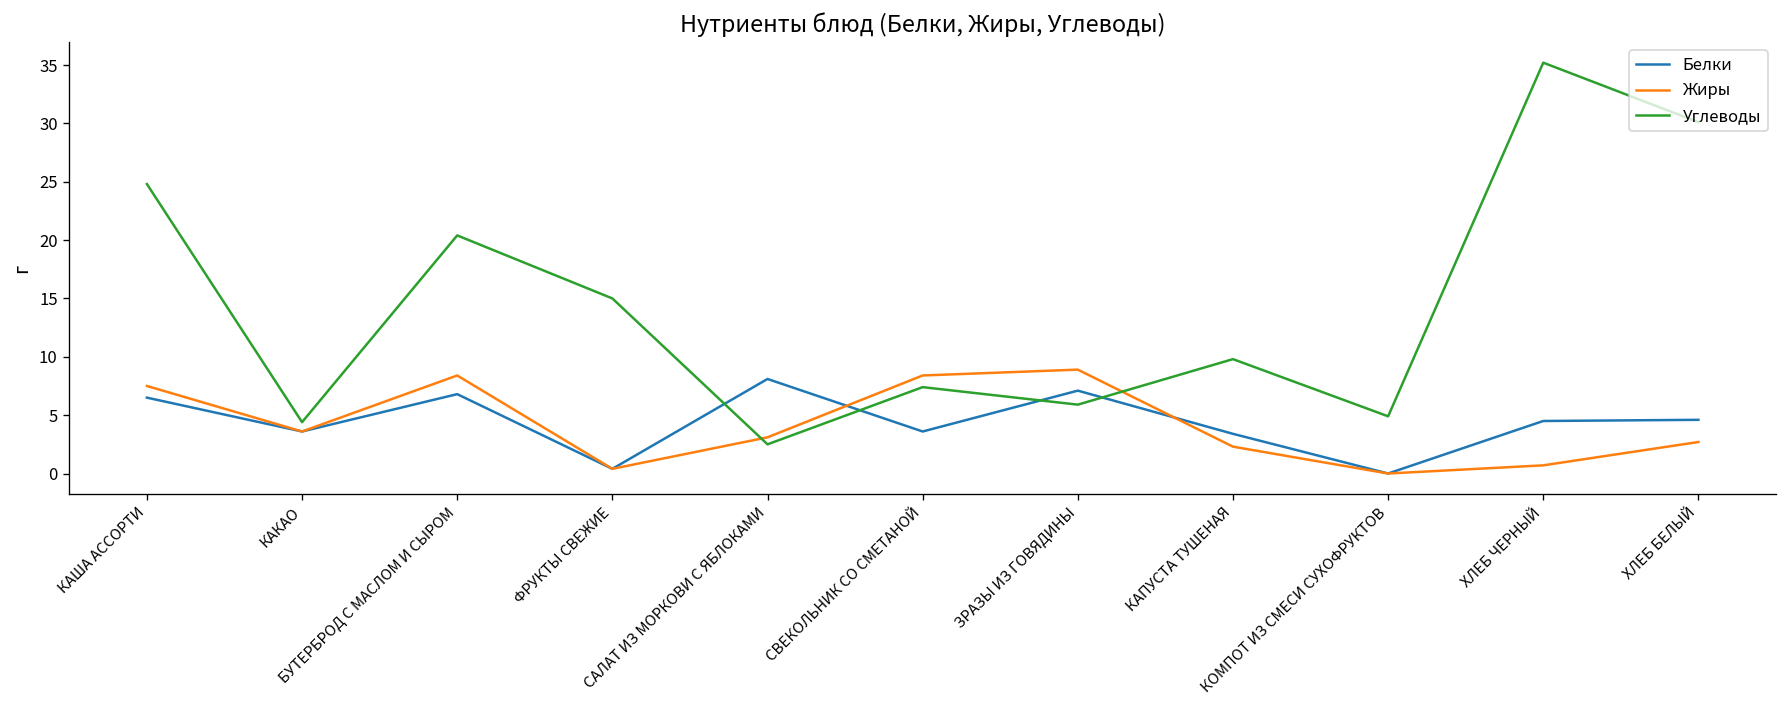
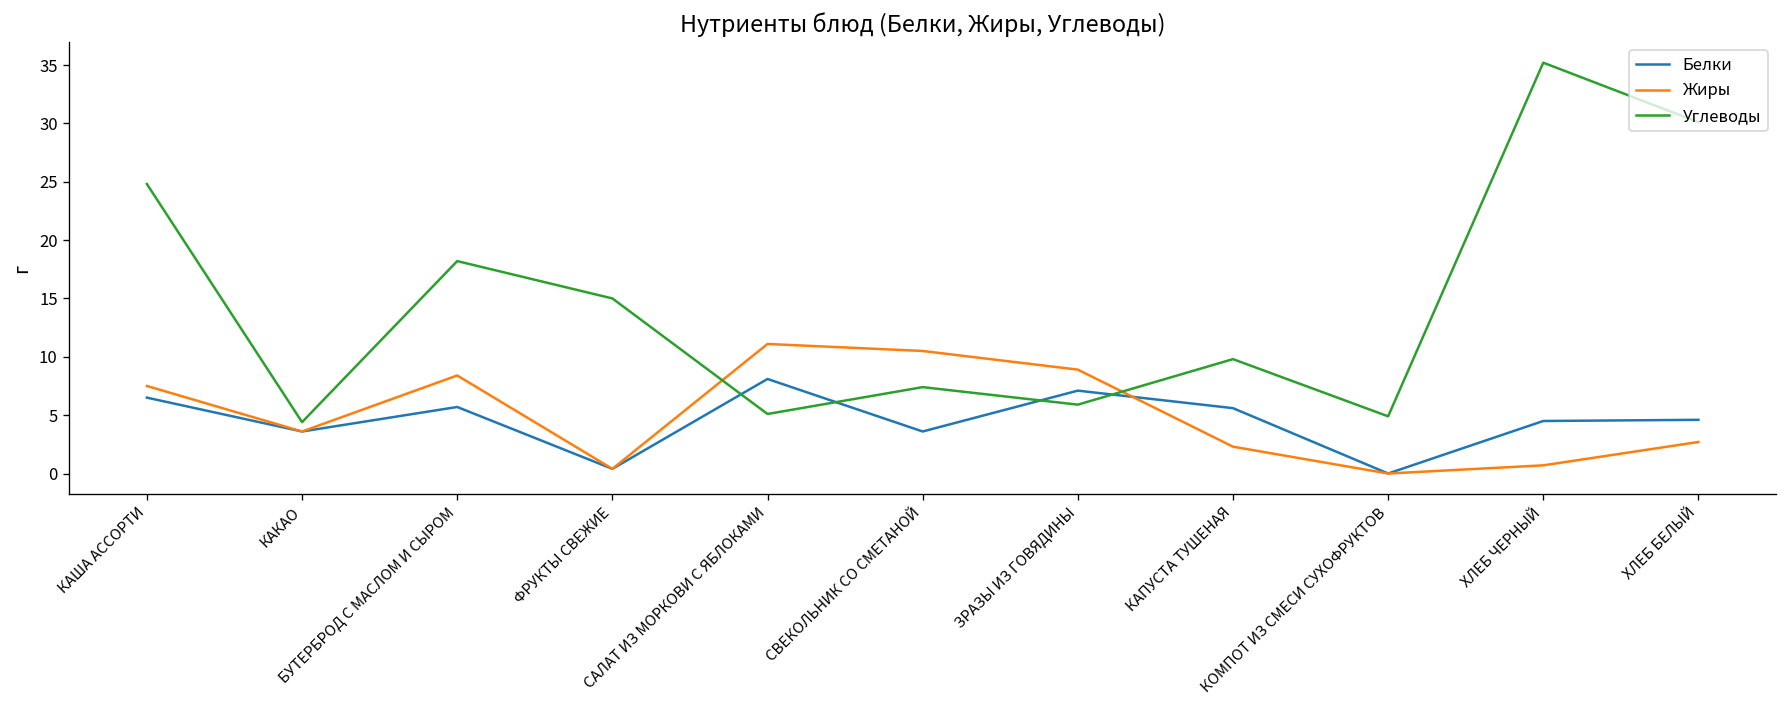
Белки, БУТЕРБРОД С МАСЛОМ И СЫРОМ: 7 -> 6
Углеводы, БУТЕРБРОД С МАСЛОМ И СЫРОМ: 20 -> 18
Жиры, САЛАТ ИЗ МОРКОВИ С ЯБЛОКАМИ: 3 -> 11
Углеводы, САЛАТ ИЗ МОРКОВИ С ЯБЛОКАМИ: 3 -> 5
Жиры, СВЕКОЛЬНИК СО СМЕТАНОЙ: 8 -> 11
Белки, КАПУСТА ТУШЕНАЯ: 3 -> 6
